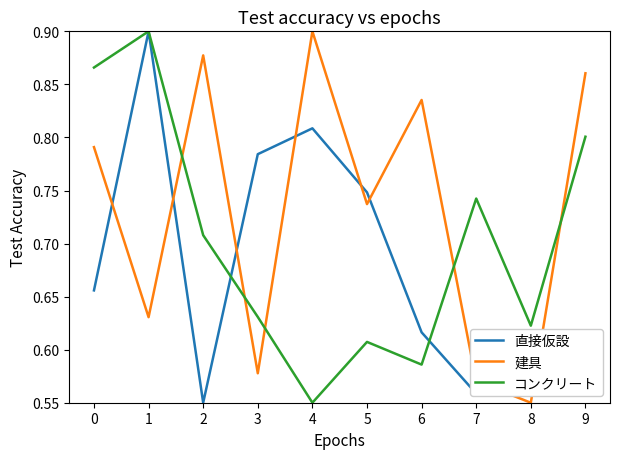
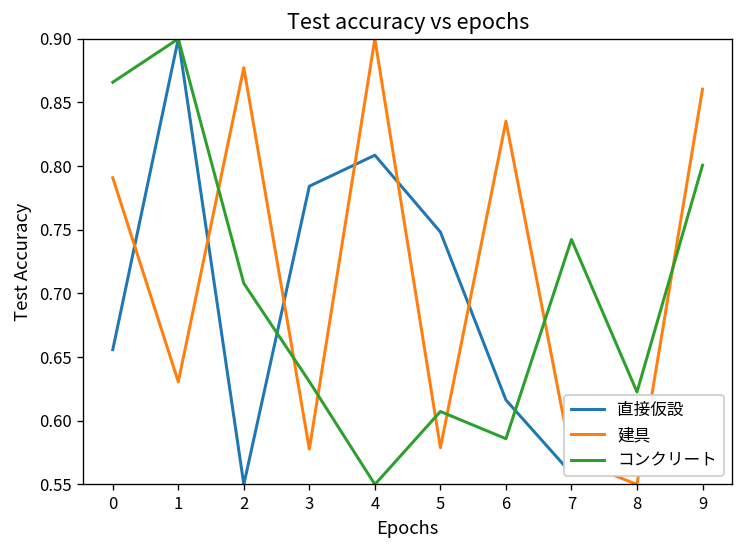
建具, 5: 0.737 -> 0.579
